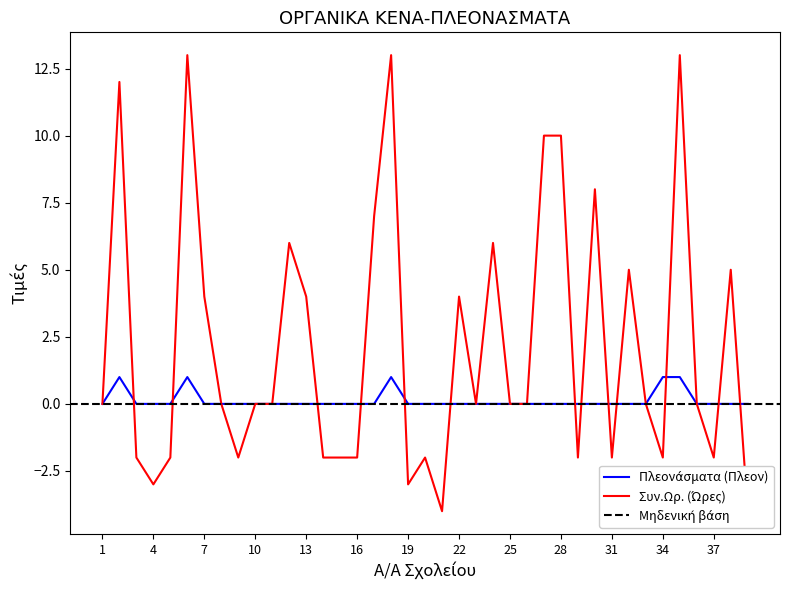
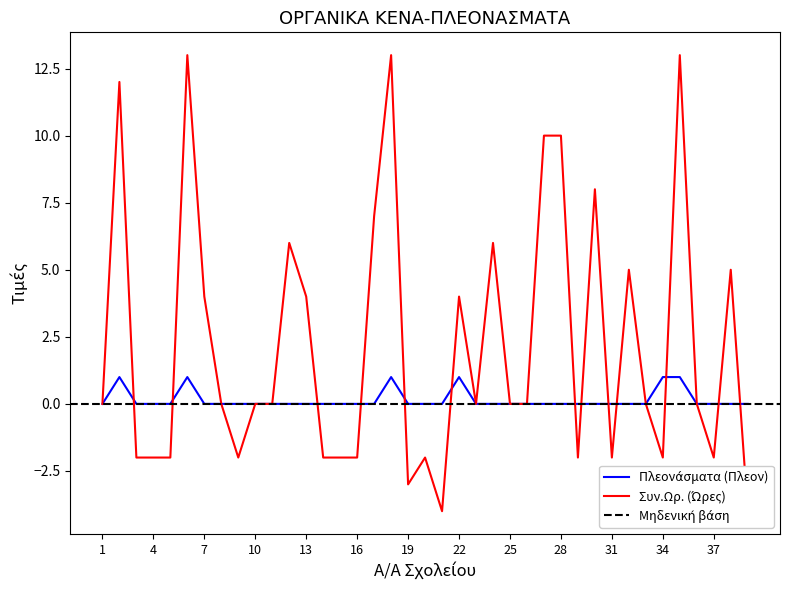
Συν.Ωρ. (Ώρες), 4: -3 -> -2
Πλεονάσματα (Πλεον), 22: 0 -> 1
